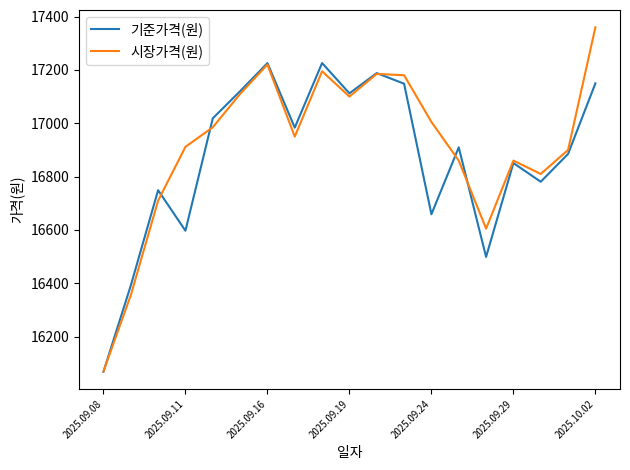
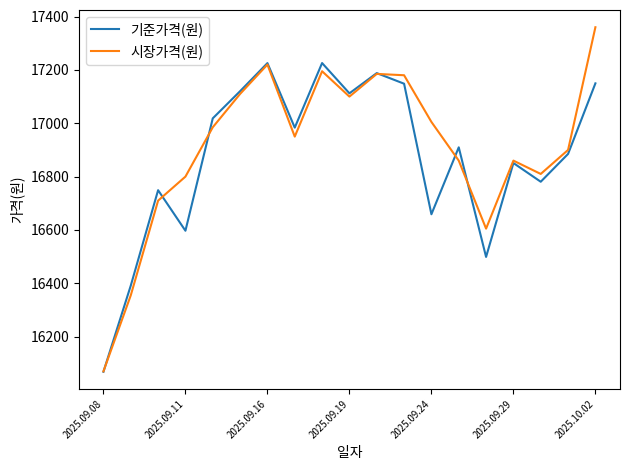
시장가격(원), 2025.09.11: 16910 -> 16800
